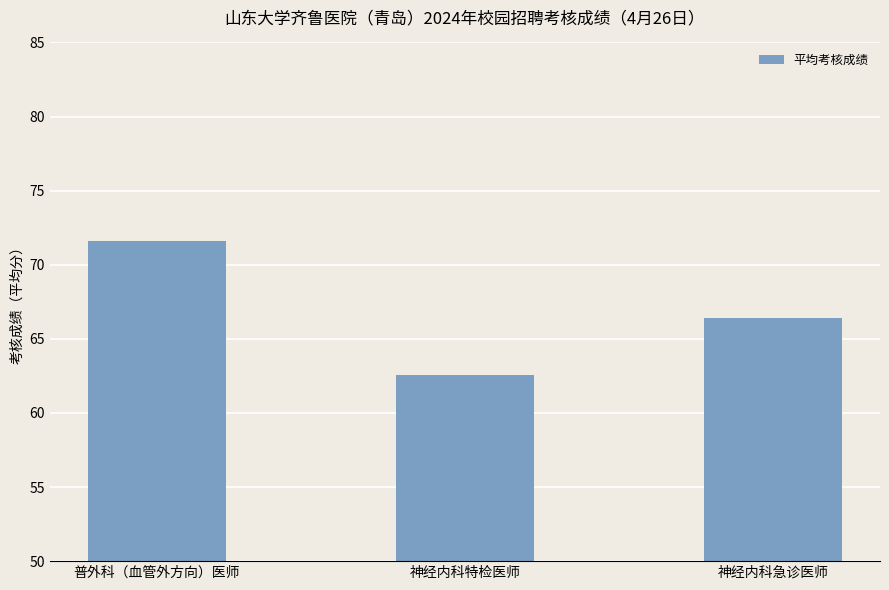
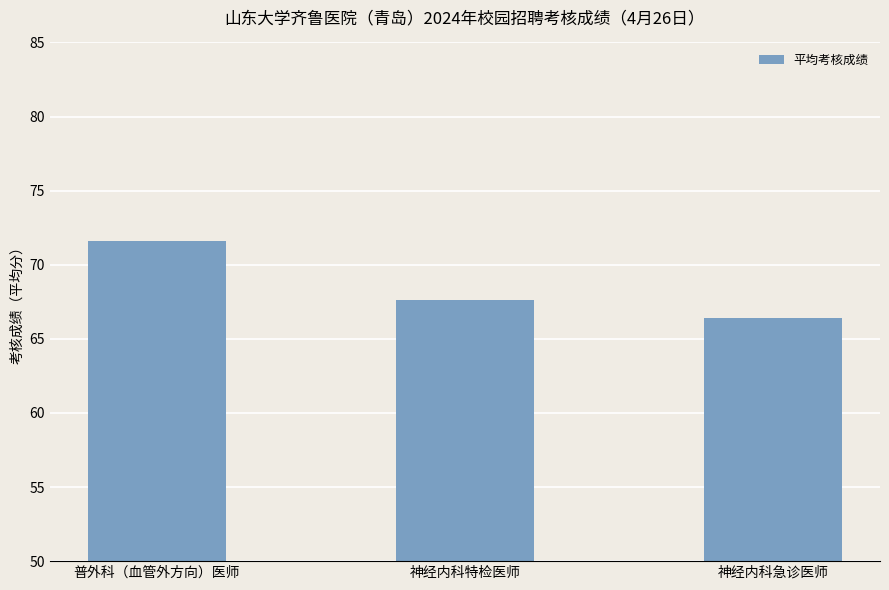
神经内科特检医师: 62.5 -> 67.6
